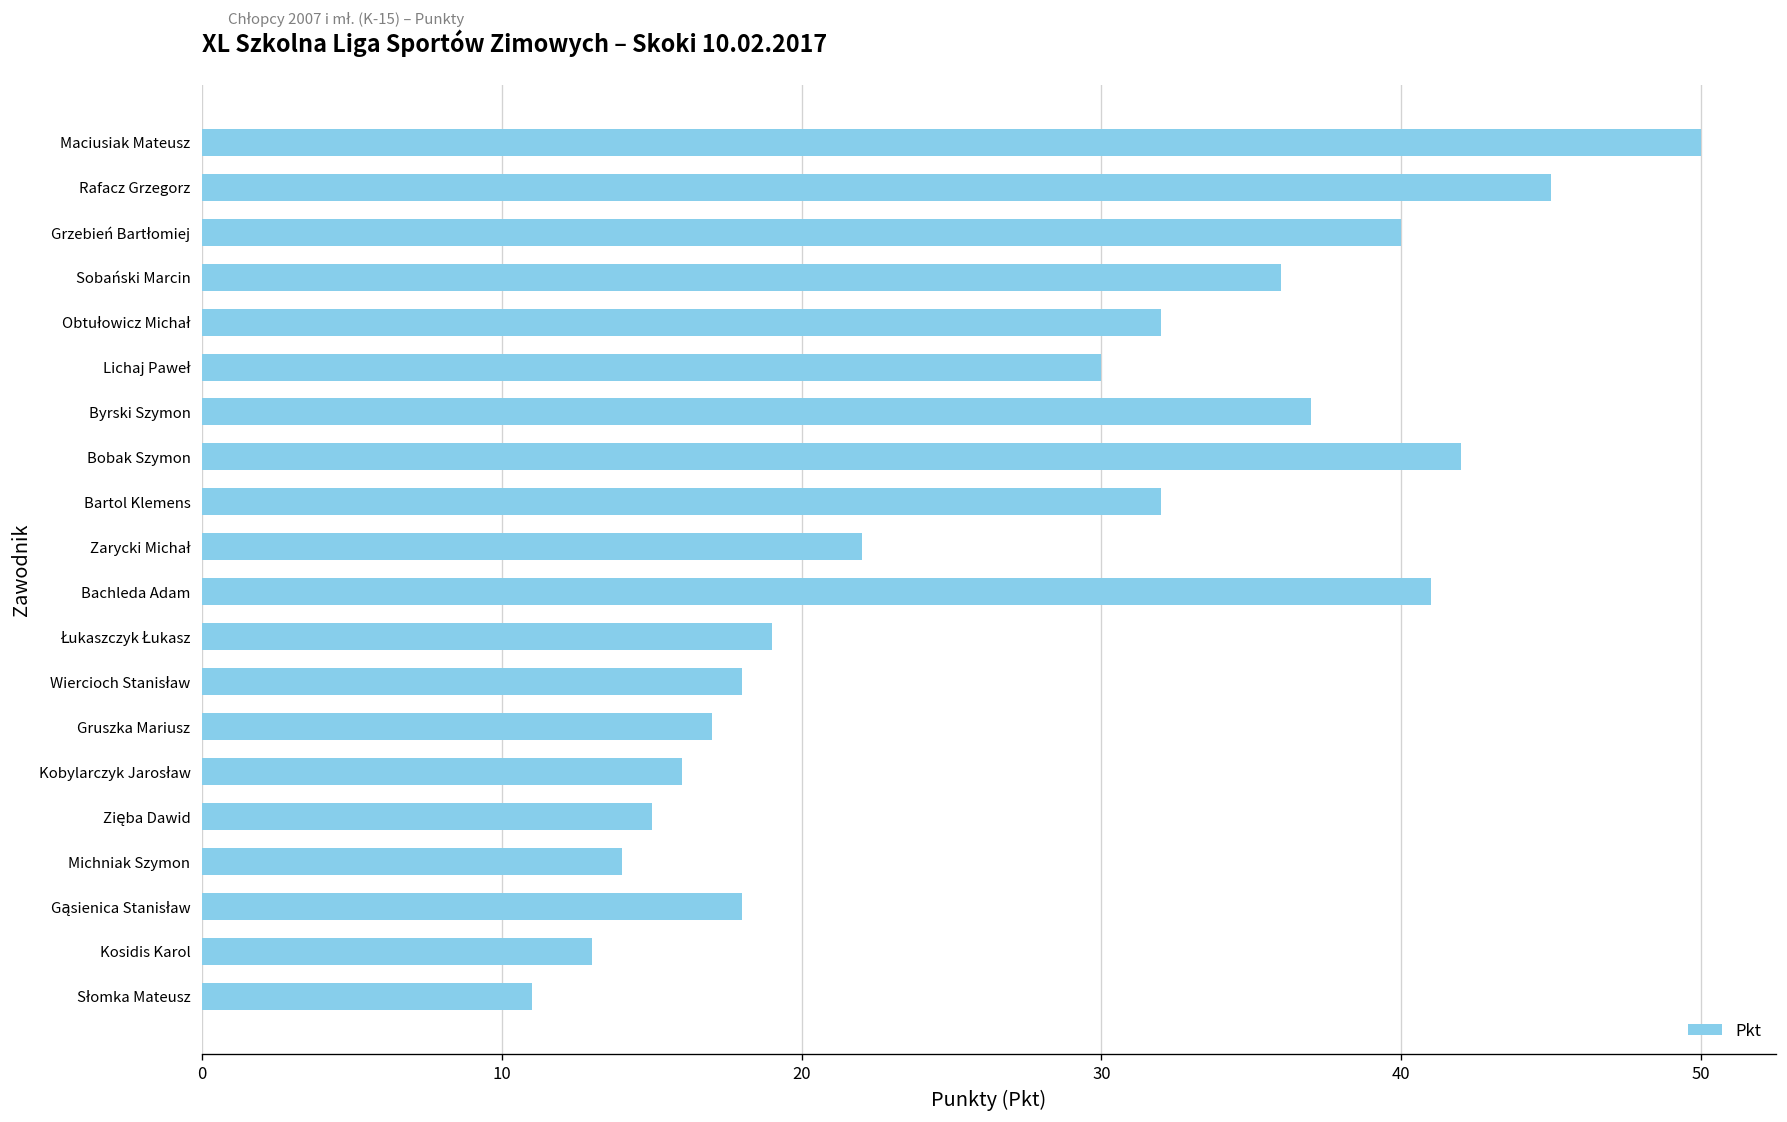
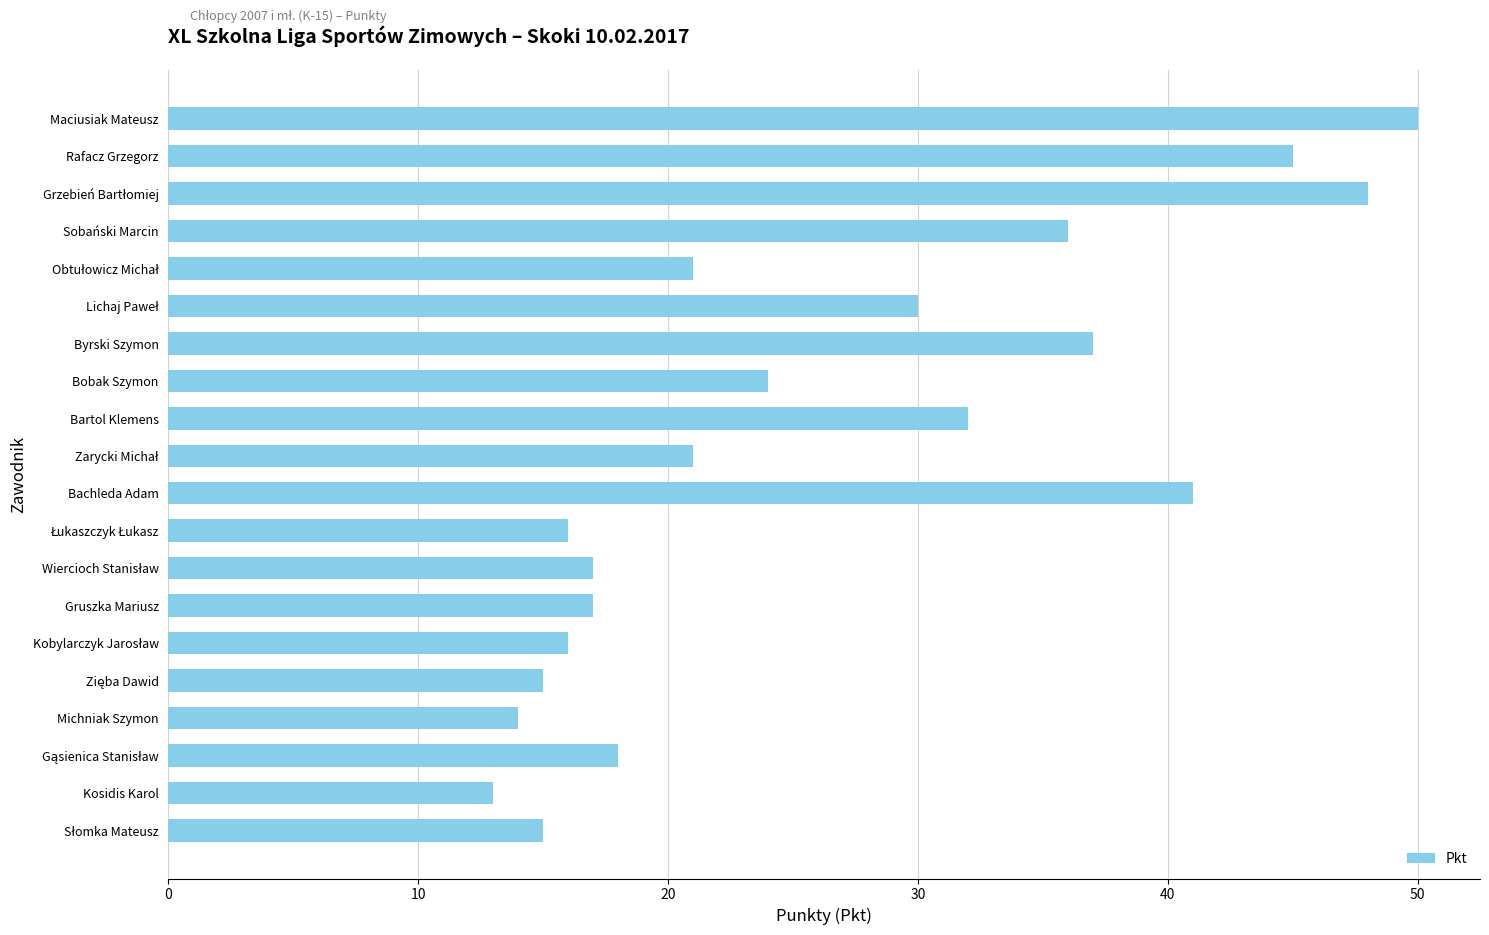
Grzebień Bartłomiej: 40 -> 48
Obtułowicz Michał: 32 -> 21
Bobak Szymon: 42 -> 24
Zarycki Michał: 22 -> 21
Łukaszczyk Łukasz: 19 -> 16
Wiercioch Stanisław: 18 -> 17
Słomka Mateusz: 11 -> 15
